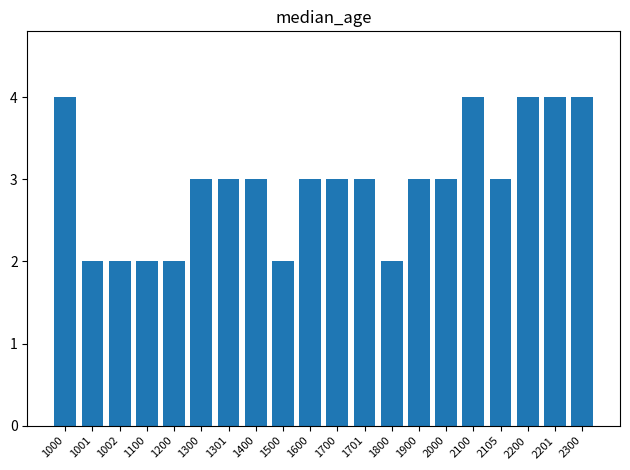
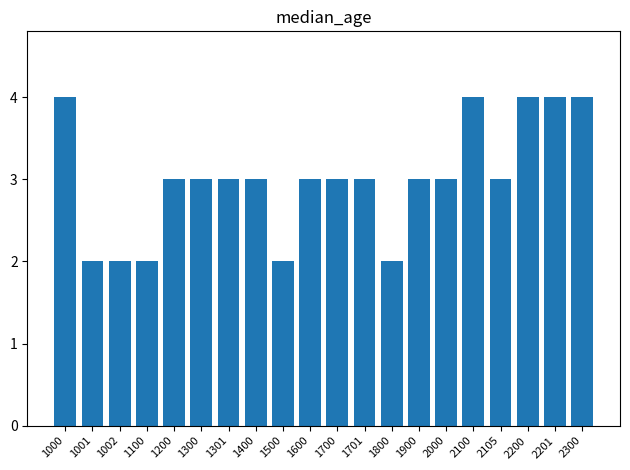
1200: 2 -> 3
